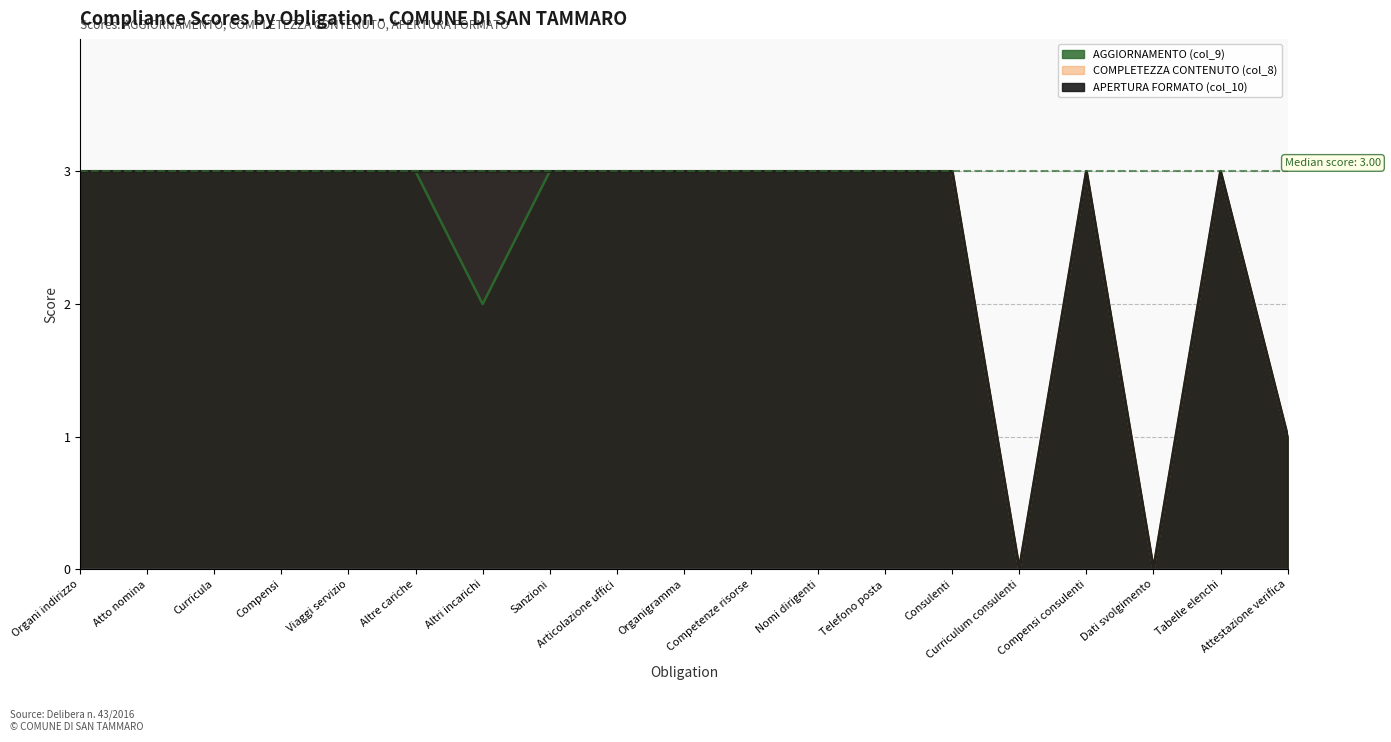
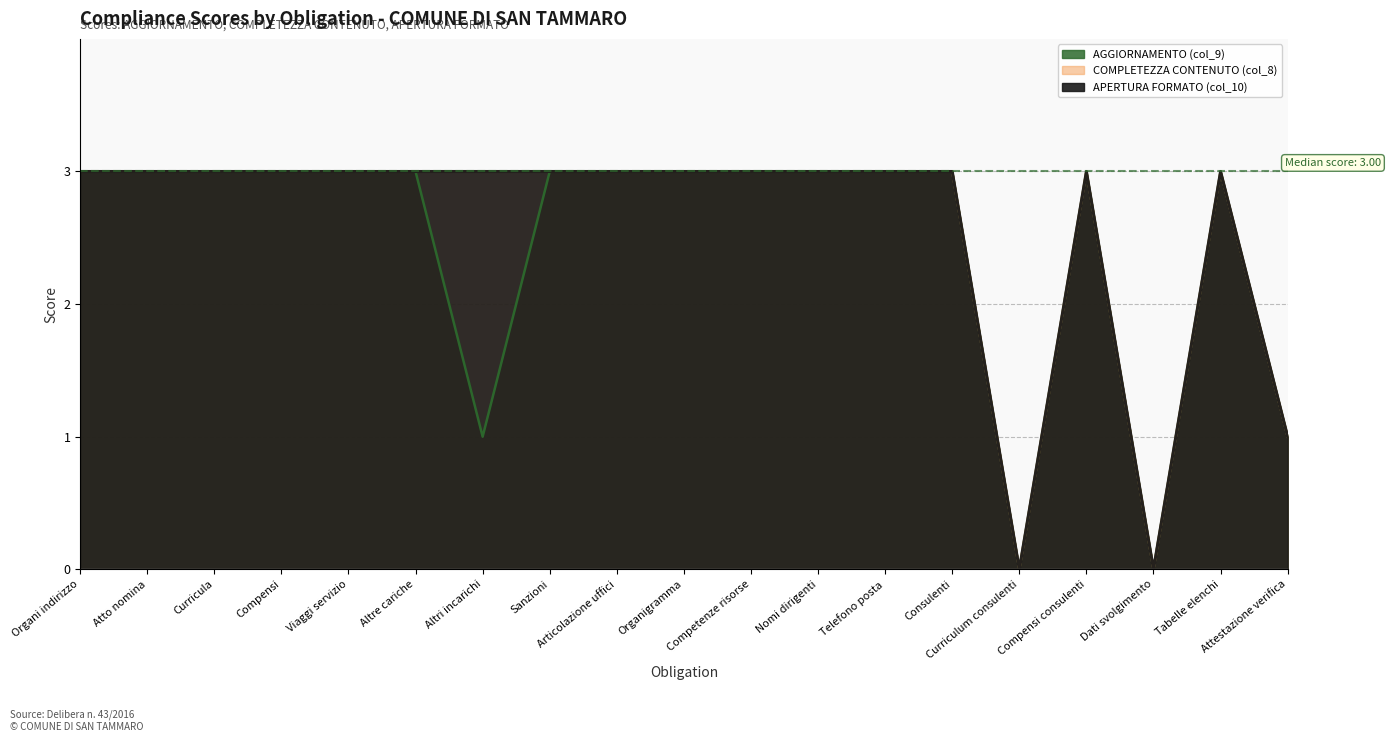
AGGIORNAMENTO (col_9), Altri incarichi: 2 -> 1
